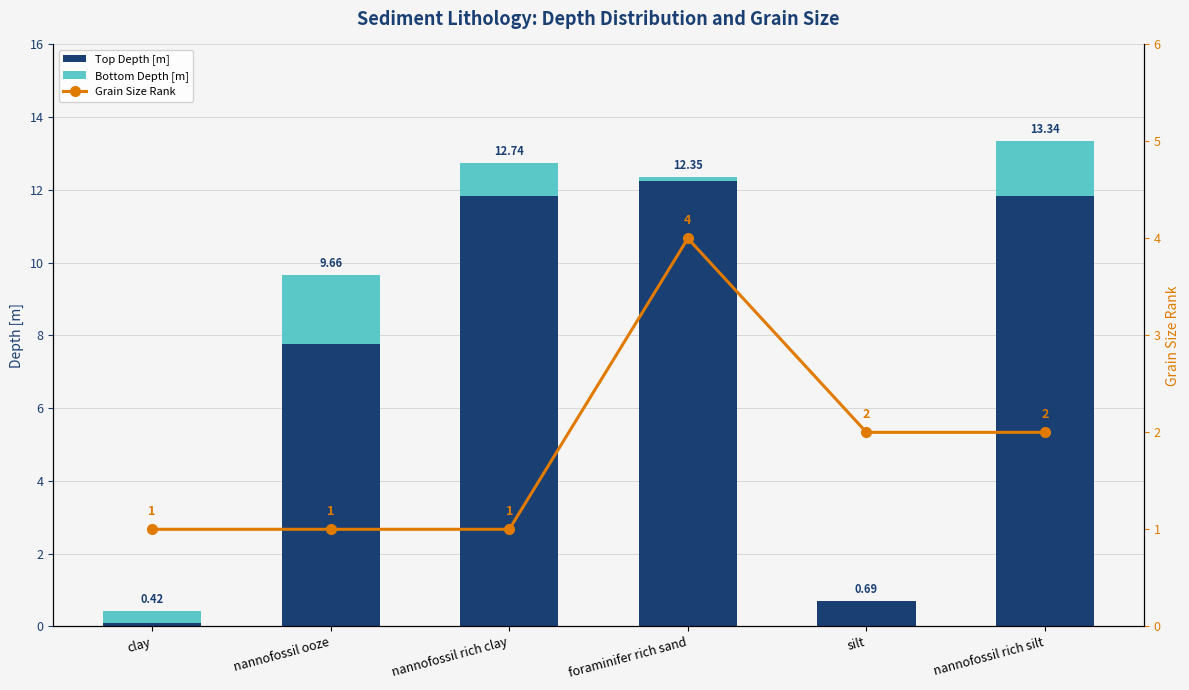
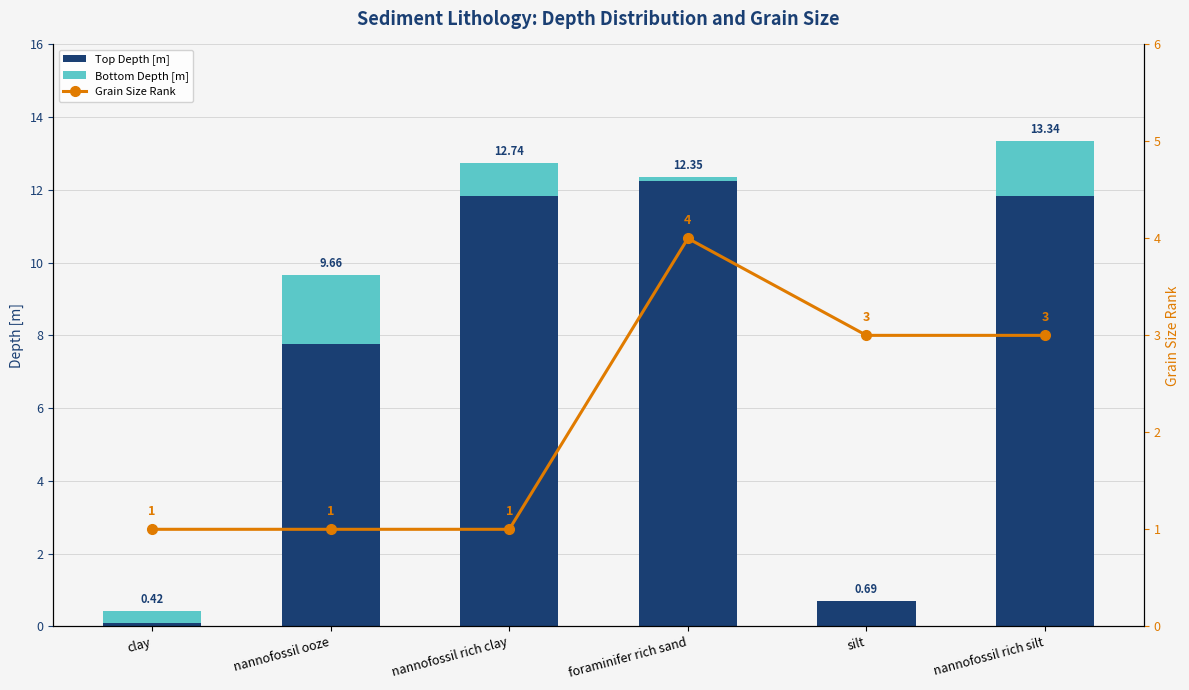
Grain Size Rank, silt: 2 -> 3
Grain Size Rank, nannofossil rich silt: 2 -> 3
